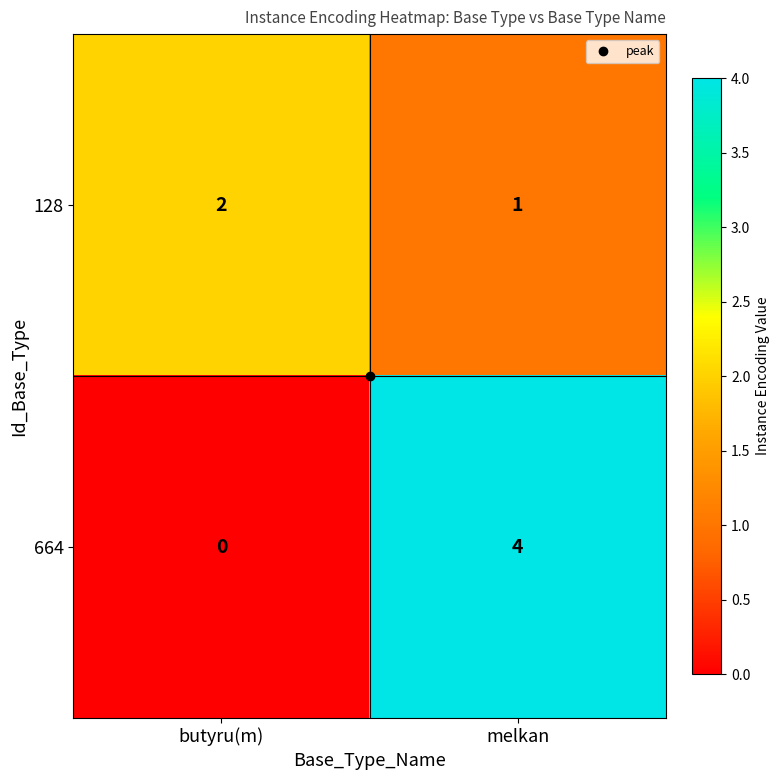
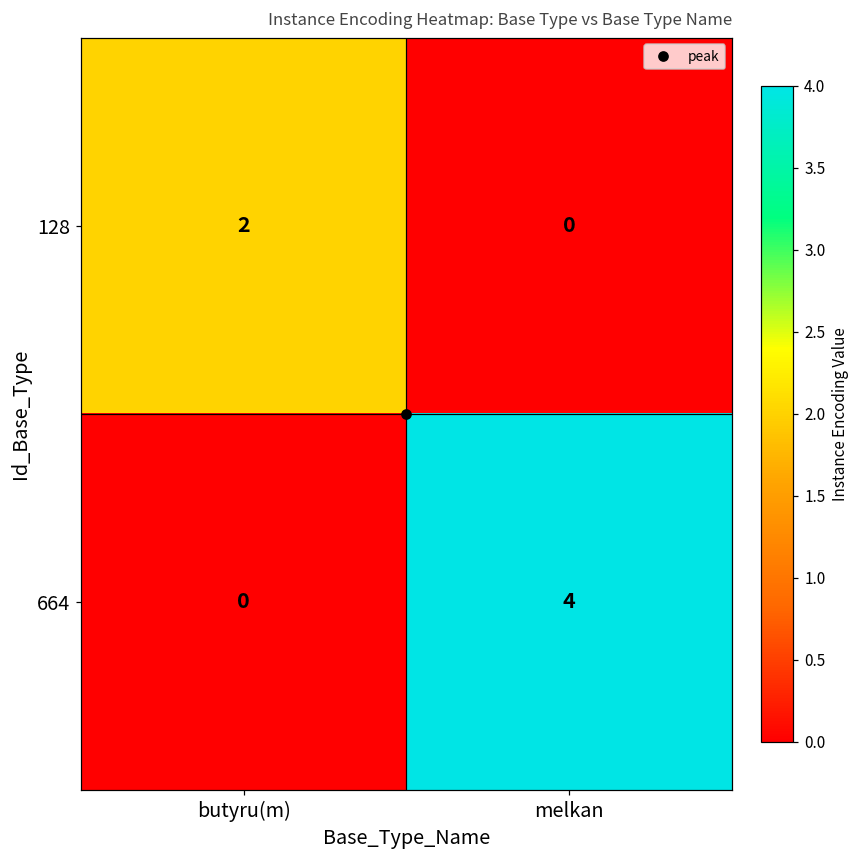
128, melkan: 1 -> 0
